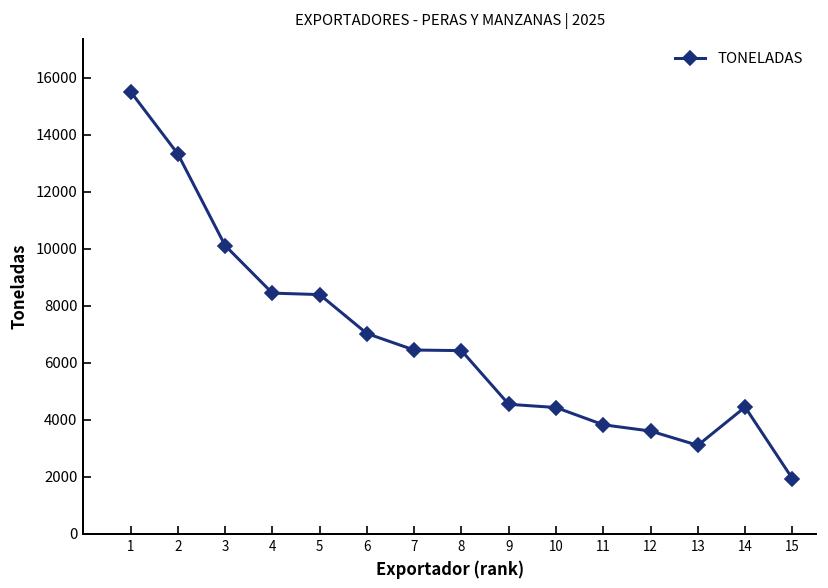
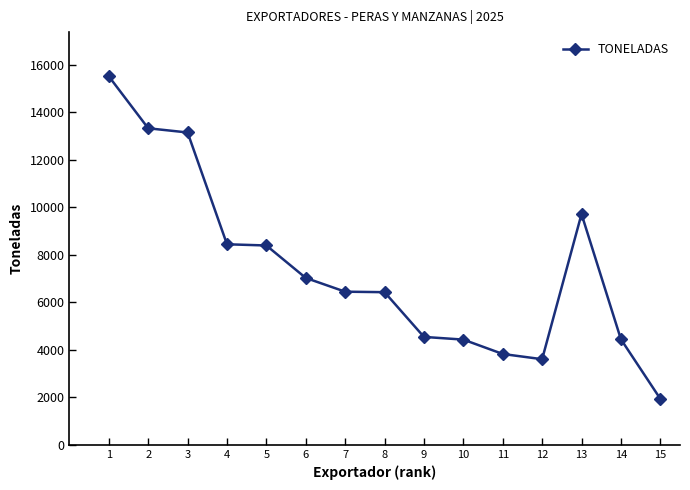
3: 10100 -> 13100
13: 3100 -> 9700
